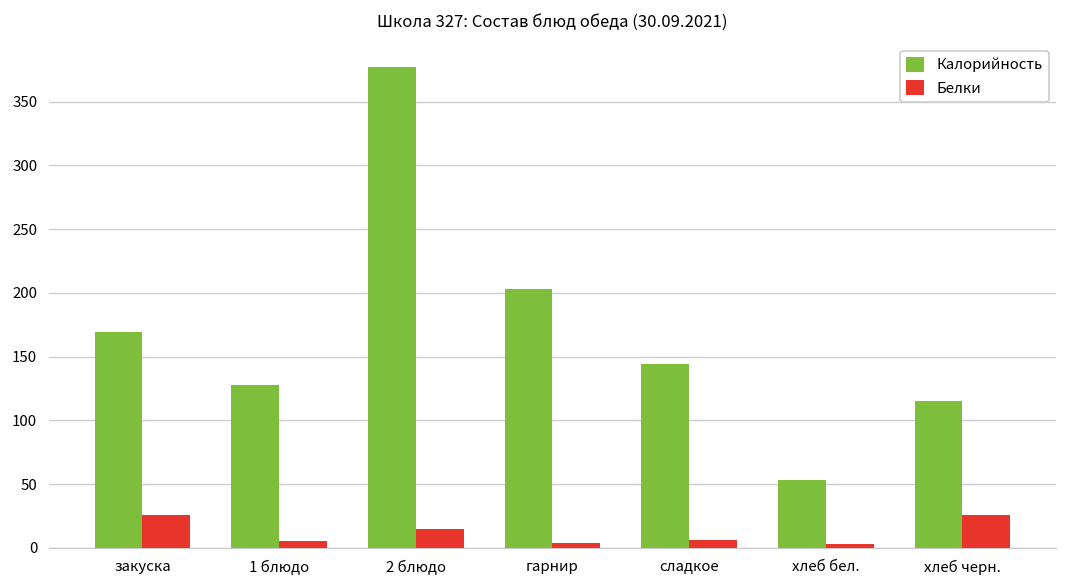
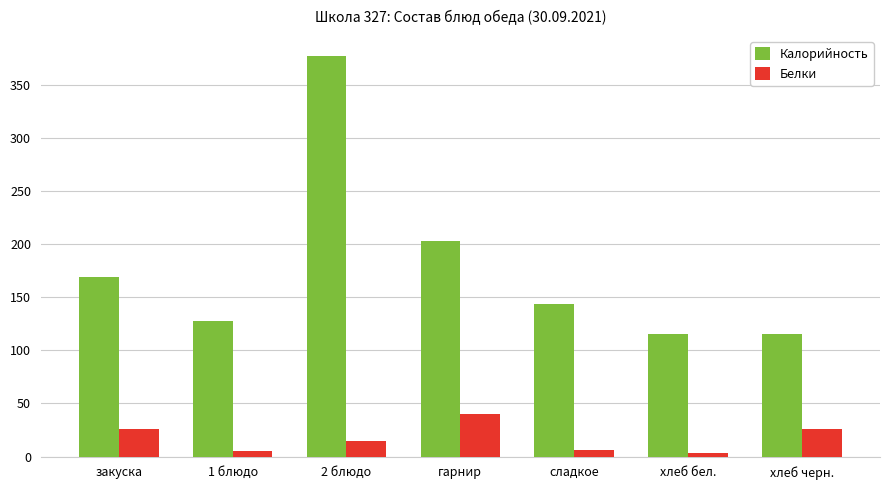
Белки, гарнир: 4 -> 40
Калорийность, хлеб бел.: 53 -> 115
